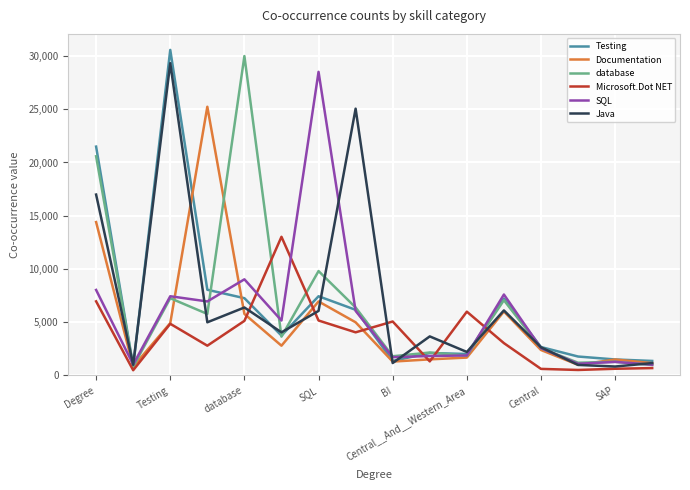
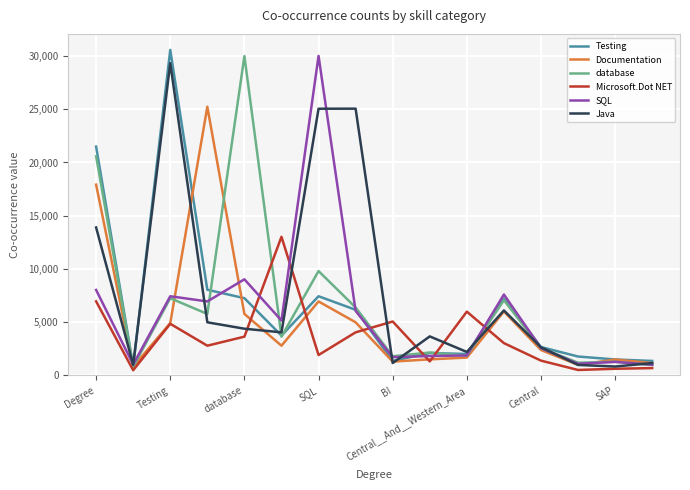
Documentation, Degree: 14,400 -> 17,900
Java, Degree: 17,000 -> 13,900
Microsoft.Dot NET, database: 5,100 -> 3,600
Java, database: 6,400 -> 4,400
Microsoft.Dot NET, SQL: 5,200 -> 1,900
SQL, SQL: 28,500 -> 30,000
Java, SQL: 6,100 -> 25,100
Microsoft.Dot NET, Central: 600 -> 1,400
